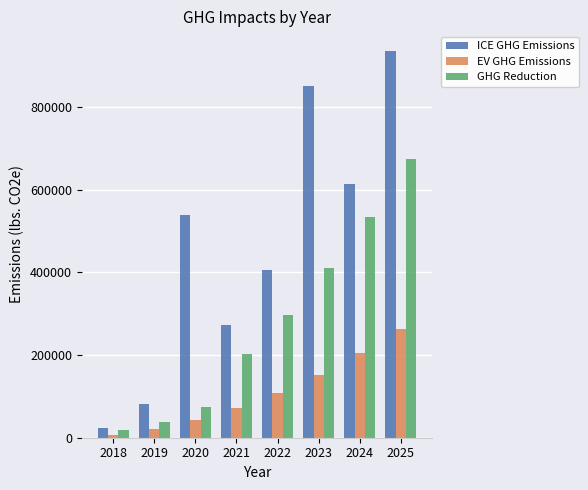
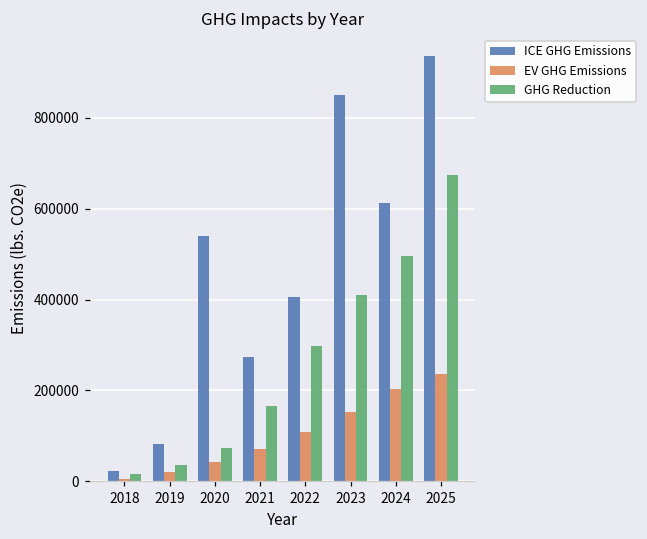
GHG Reduction, 2021: 200000 -> 170000
GHG Reduction, 2024: 530000 -> 500000
EV GHG Emissions, 2025: 260000 -> 240000
